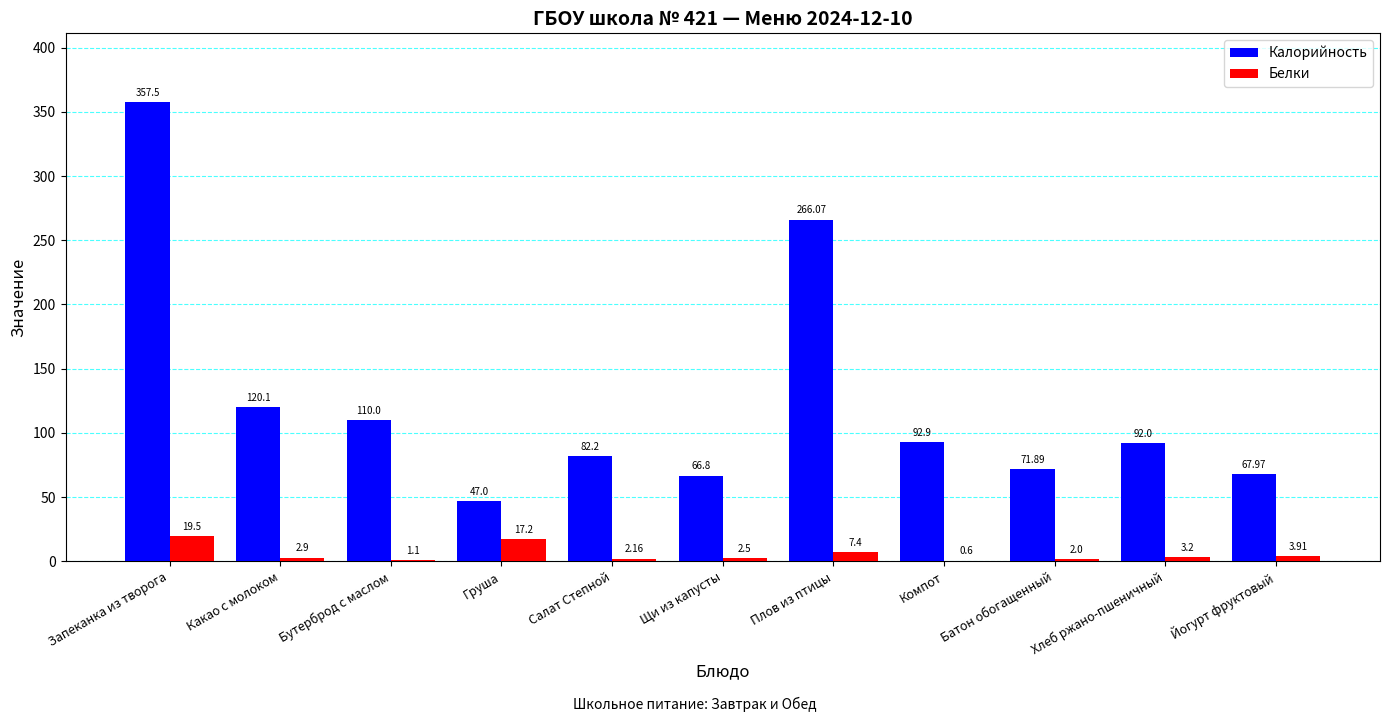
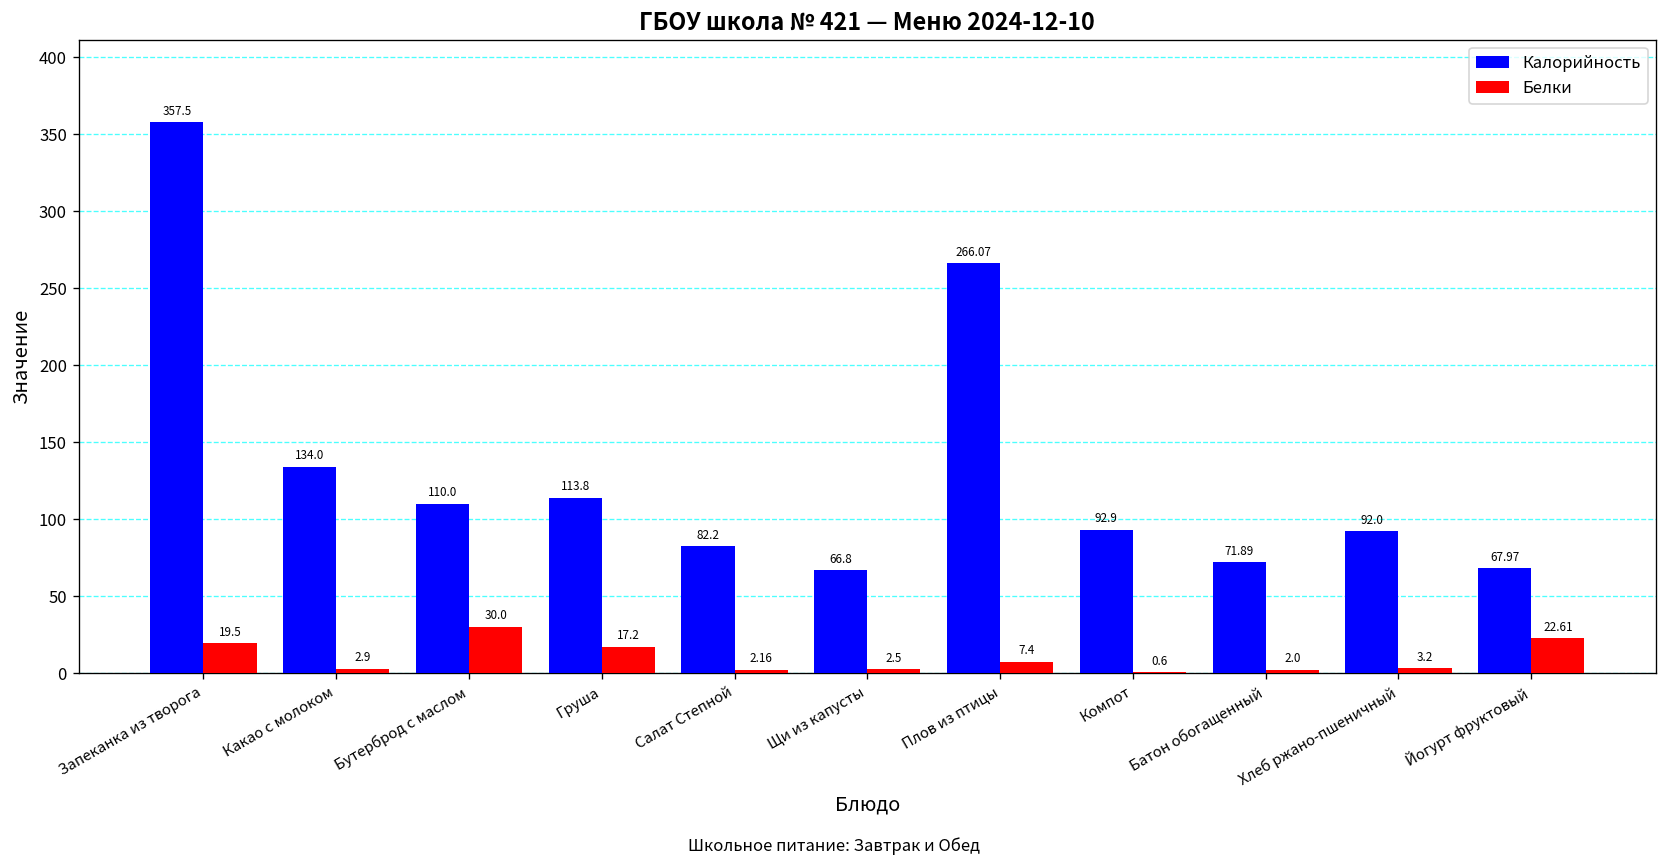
Калорийность, Какао с молоком: 120.1 -> 134.0
Белки, Бутерброд с маслом: 1.1 -> 30.0
Калорийность, Груша: 47.0 -> 113.8
Белки, Йогурт фруктовый: 3.91 -> 22.61
